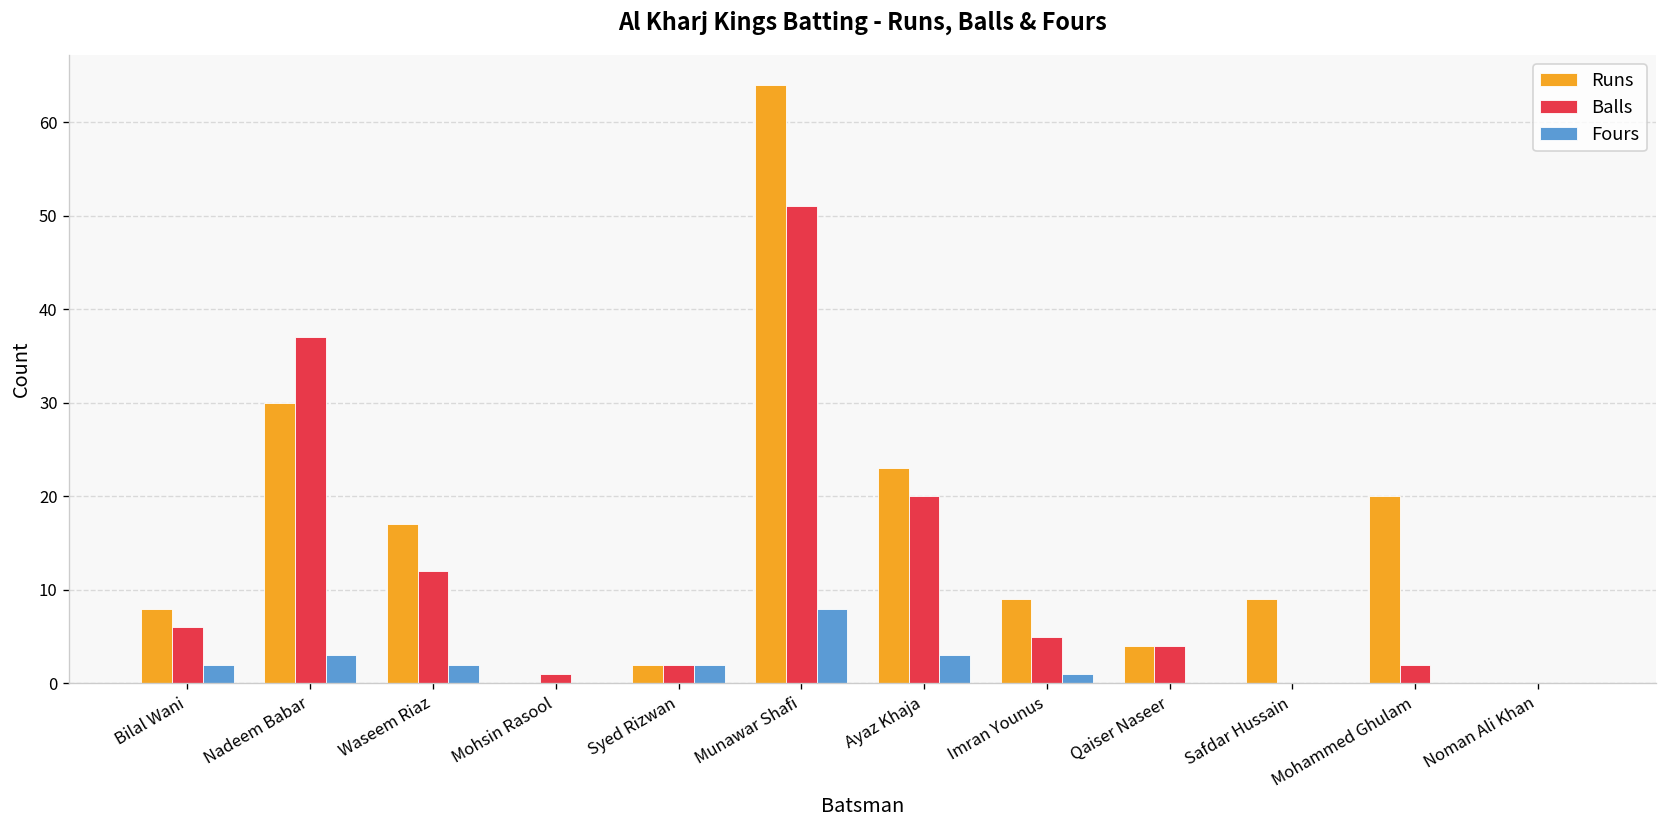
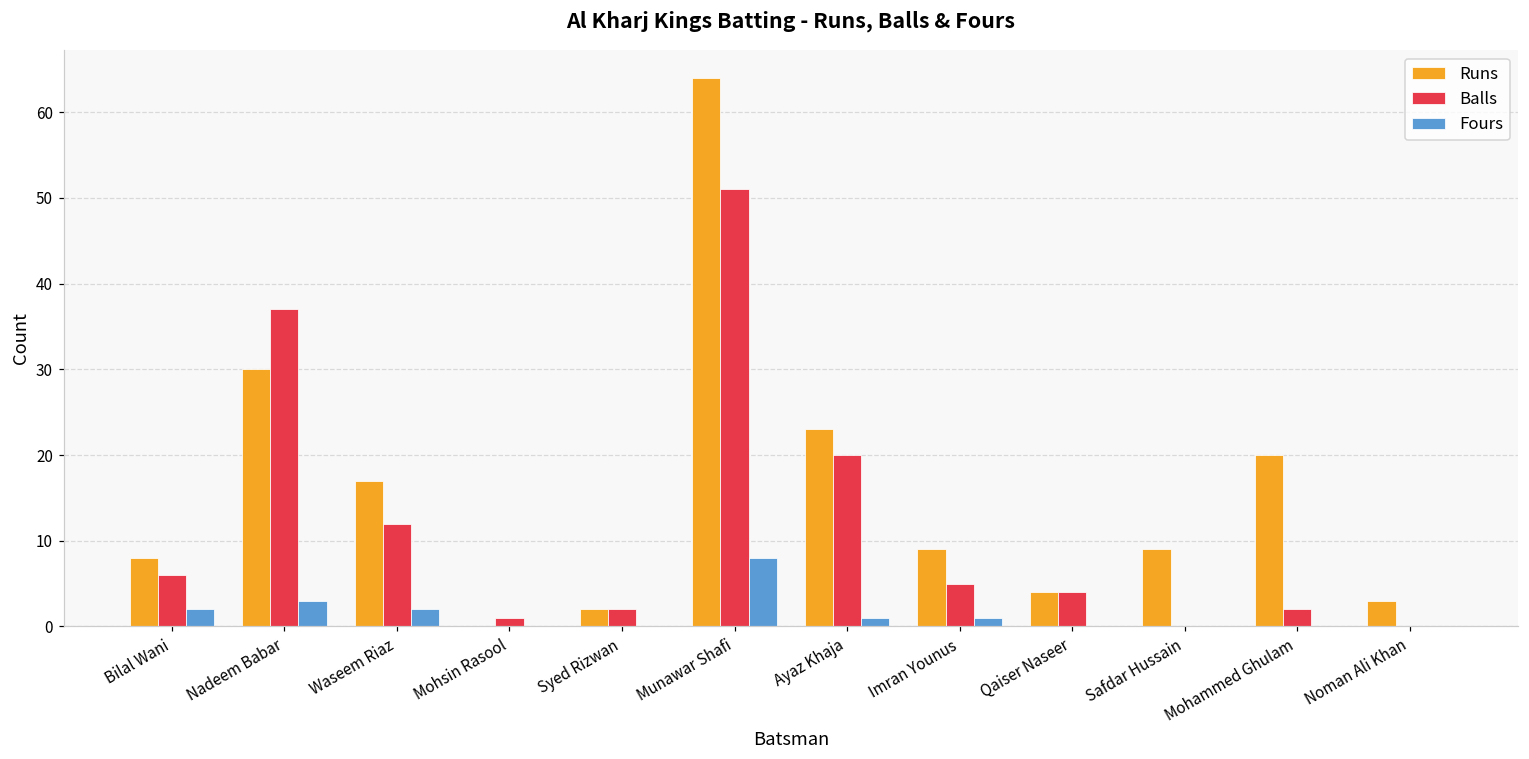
Fours, Syed Rizwan: 2 -> 0
Fours, Ayaz Khaja: 3 -> 1
Runs, Noman Ali Khan: 0 -> 3
